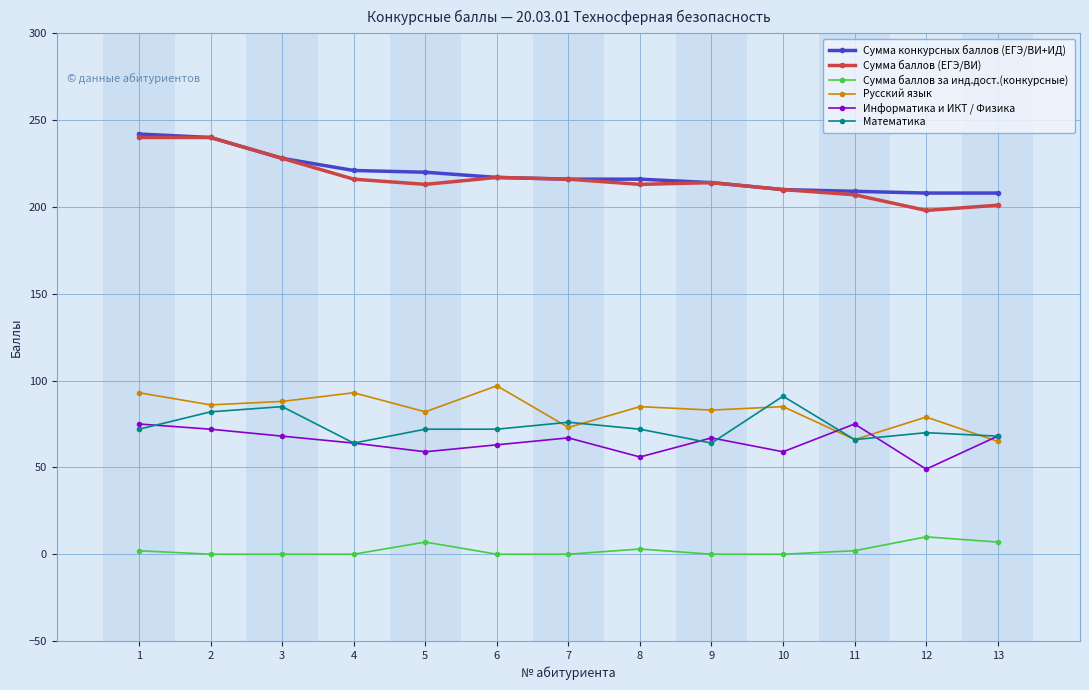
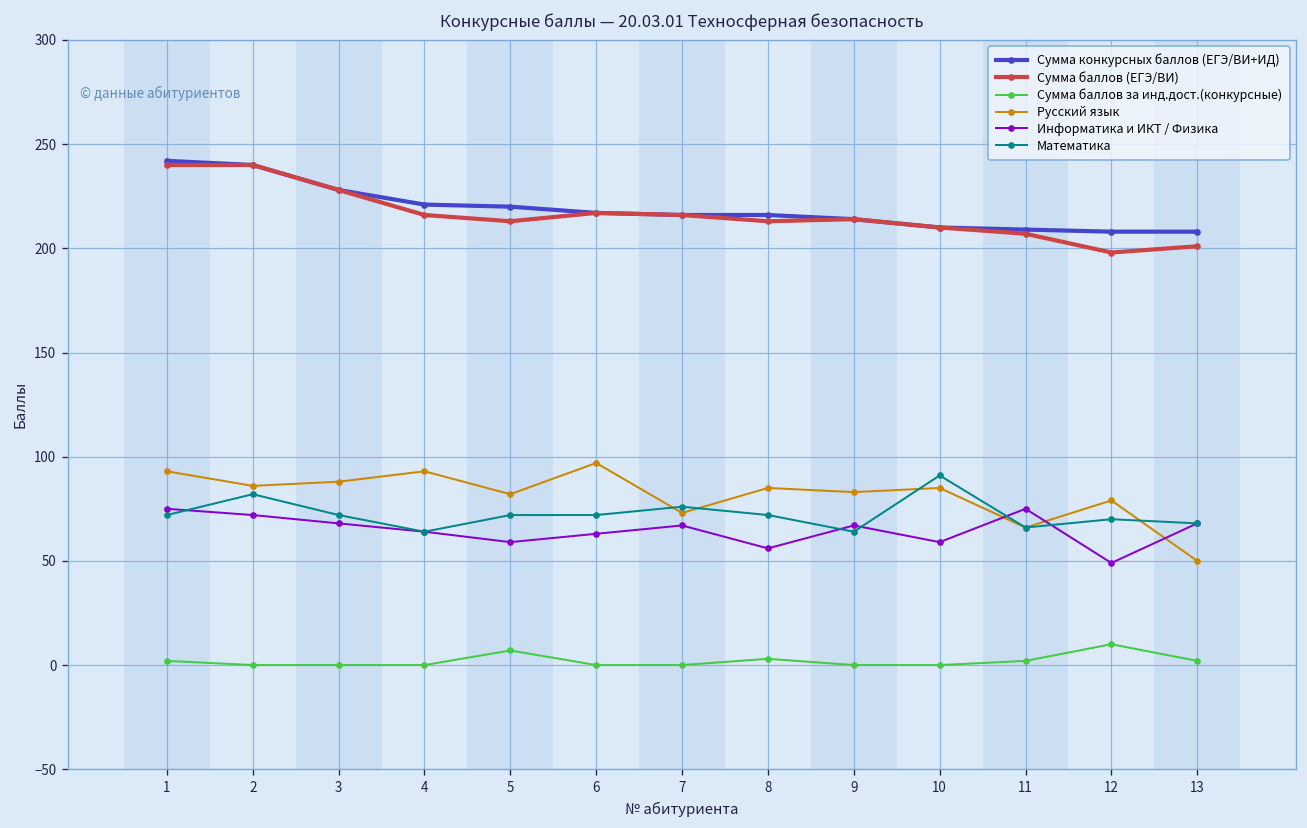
Математика, 3: 85 -> 72
Сумма баллов за инд.дост.(конкурсные), 13: 7 -> 2
Русский язык, 13: 65 -> 50
